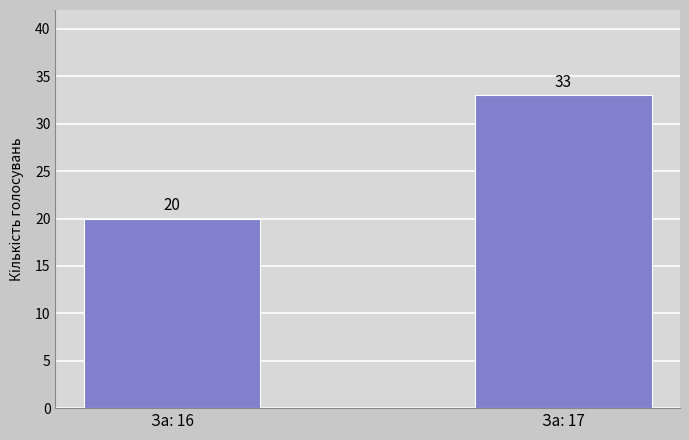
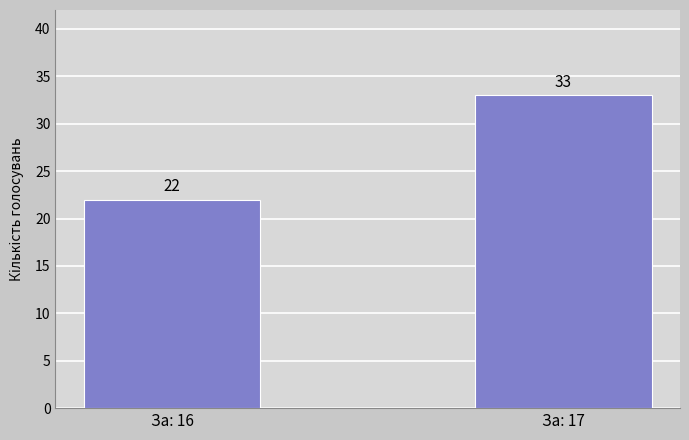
За: 16: 20 -> 22
